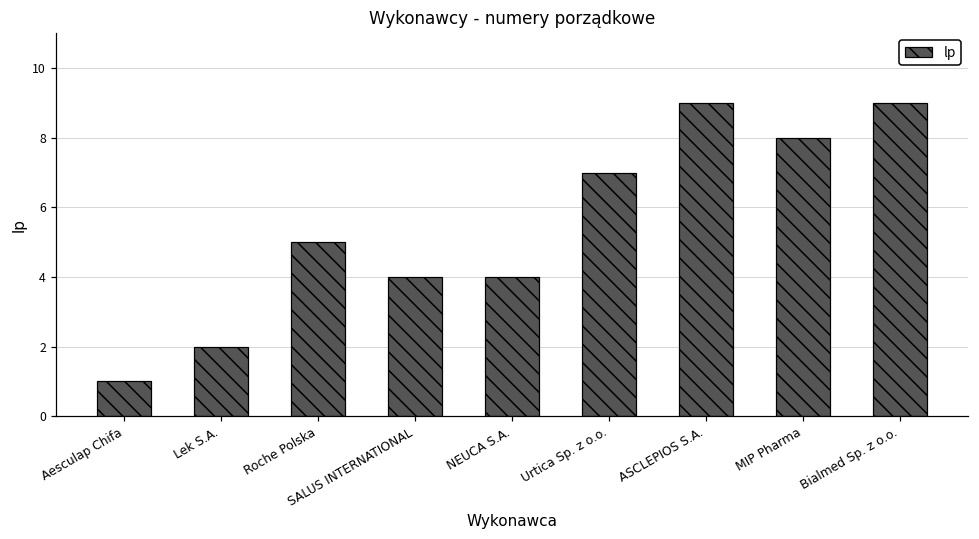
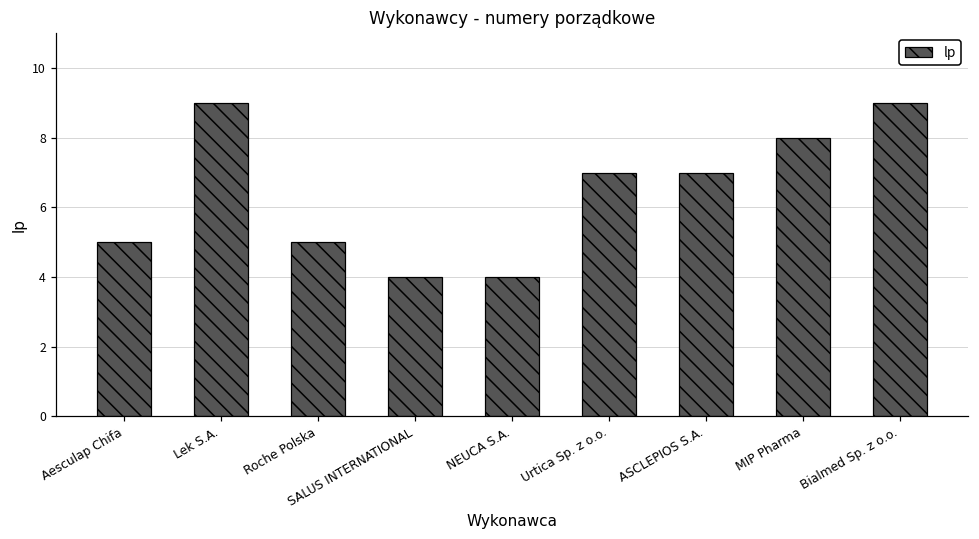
Aesculap Chifa: 1 -> 5
Lek S.A.: 2 -> 9
ASCLEPIOS S.A.: 9 -> 7
